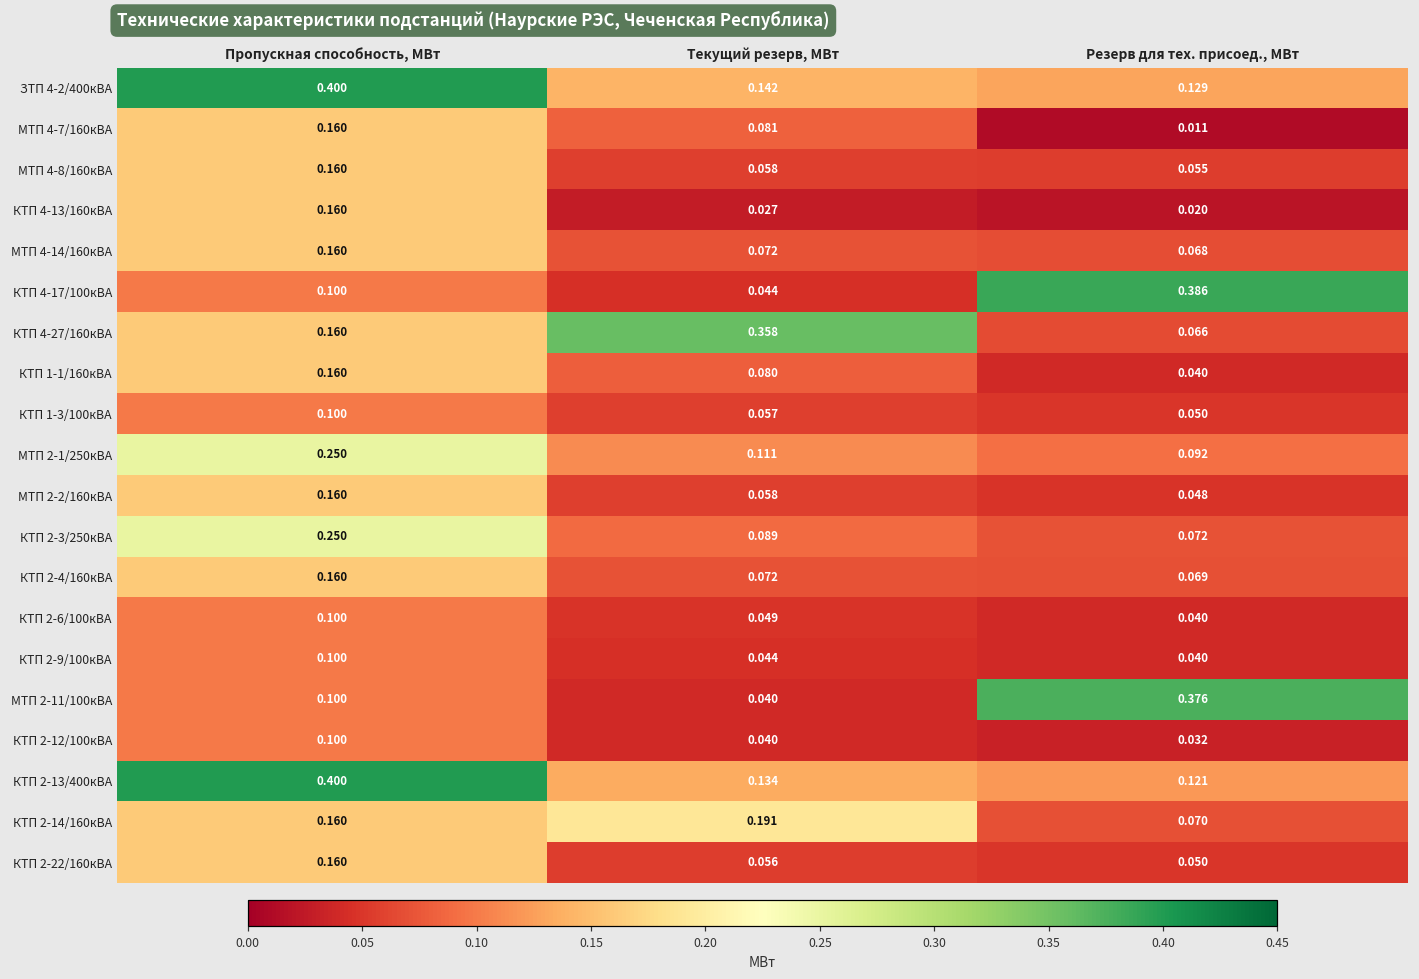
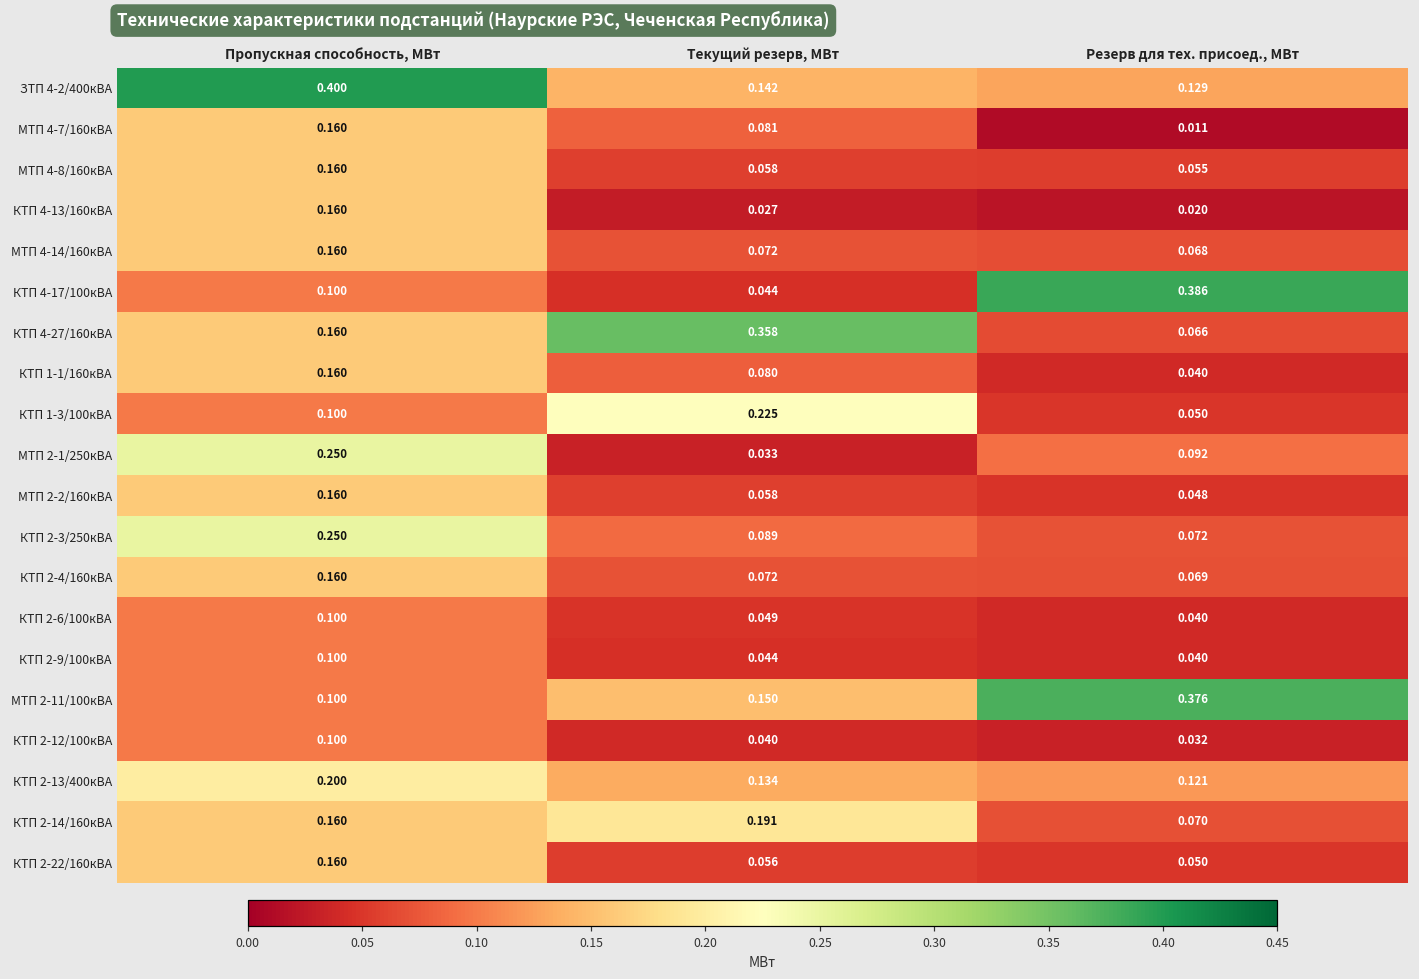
КТП 1-3/100кВА, Текущий резерв, МВт: 0.057 -> 0.225
МТП 2-1/250кВА, Текущий резерв, МВт: 0.111 -> 0.033
МТП 2-11/100кВА, Текущий резерв, МВт: 0.040 -> 0.150
КТП 2-13/400кВА, Пропускная способность, МВт: 0.400 -> 0.200
